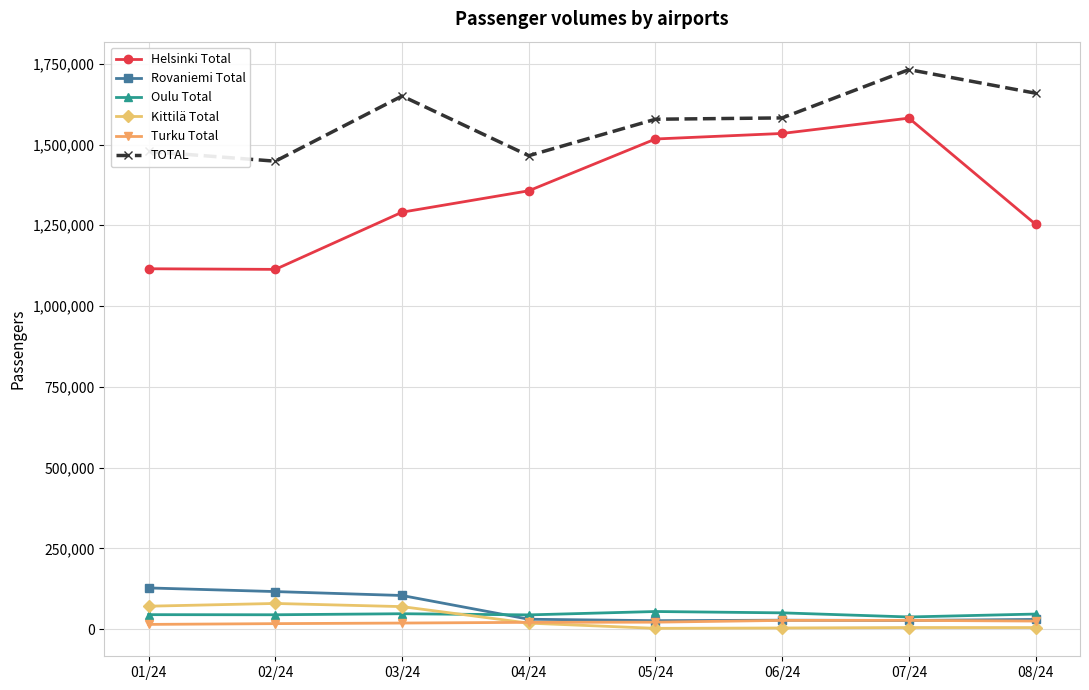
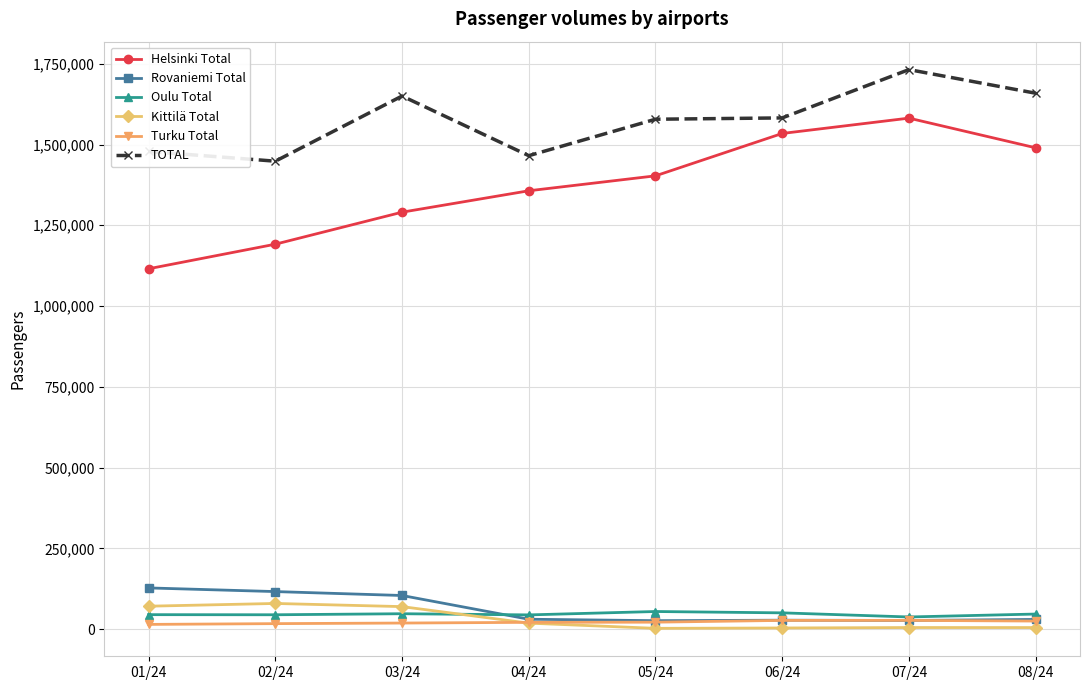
Helsinki Total, 02/24: 1,110,000 -> 1,190,000
Helsinki Total, 05/24: 1,520,000 -> 1,400,000
Helsinki Total, 08/24: 1,250,000 -> 1,490,000
